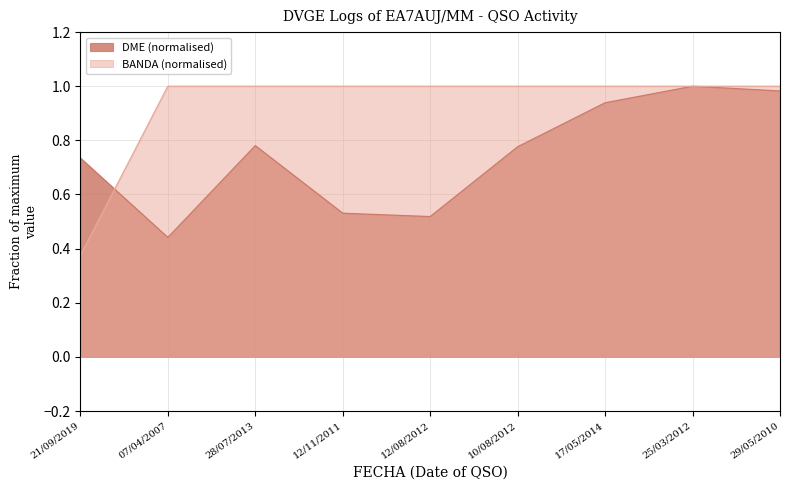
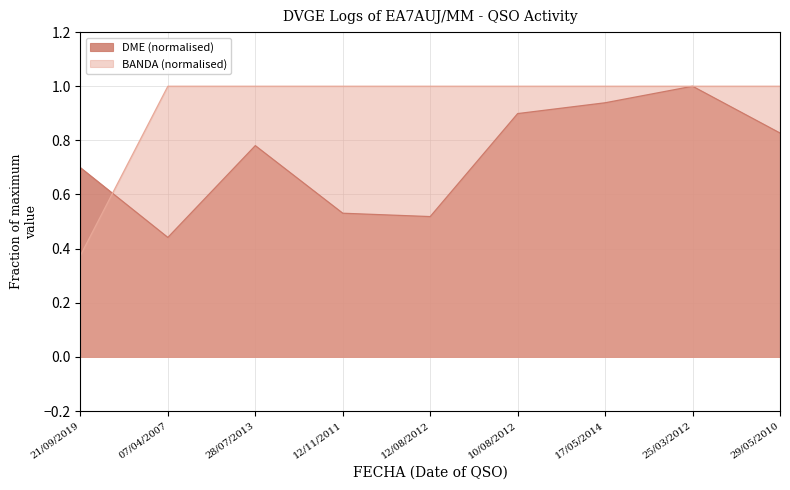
DME (normalised), 21/09/2019: 0.73 -> 0.70
DME (normalised), 10/08/2012: 0.78 -> 0.90
DME (normalised), 29/05/2010: 0.98 -> 0.83
